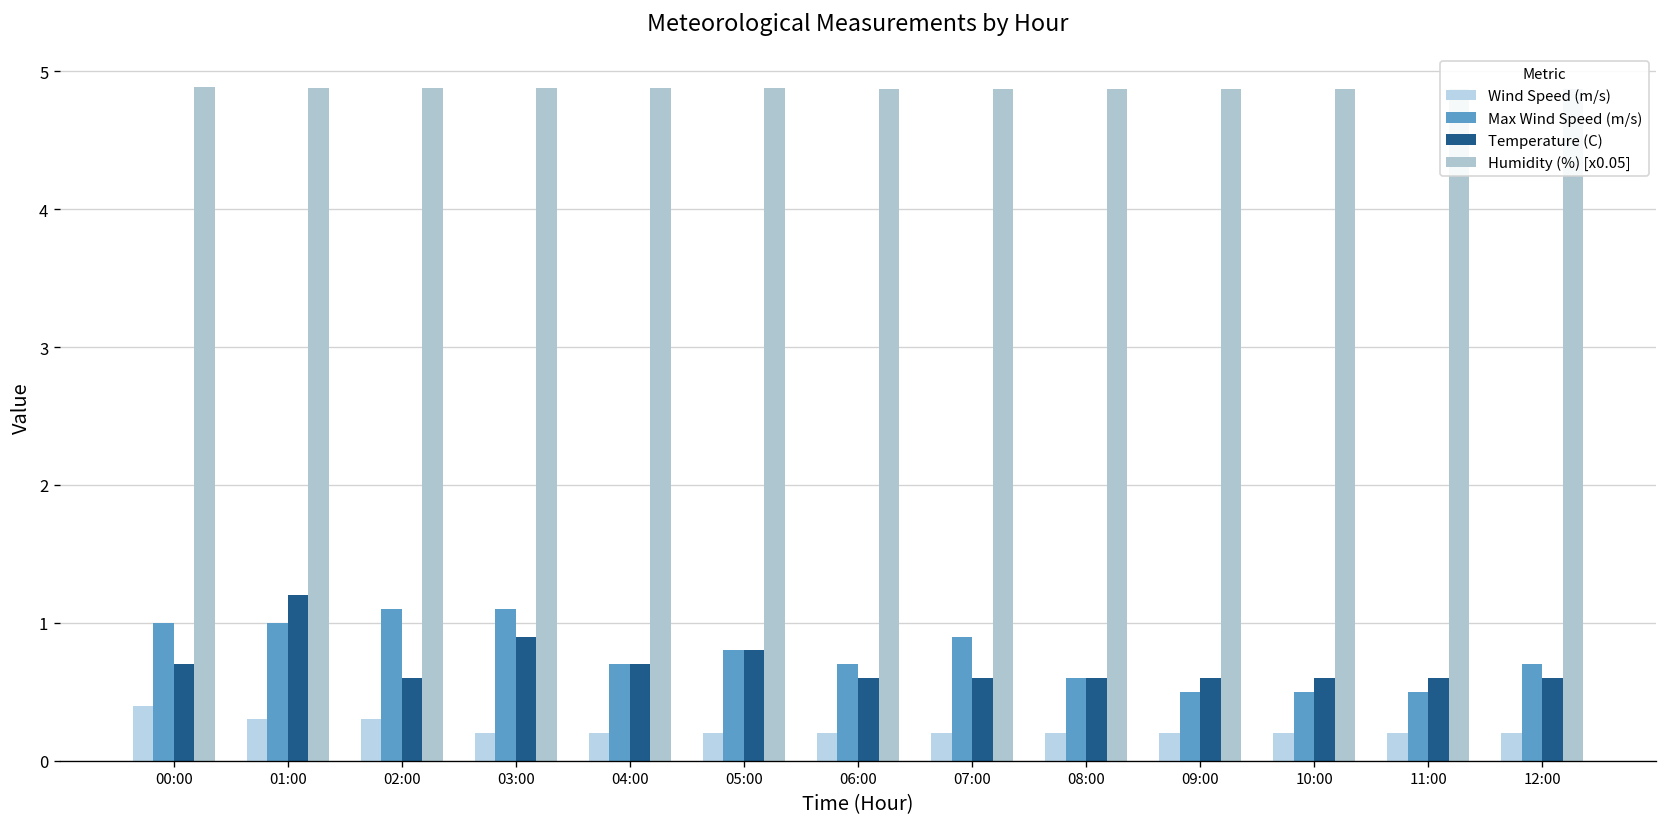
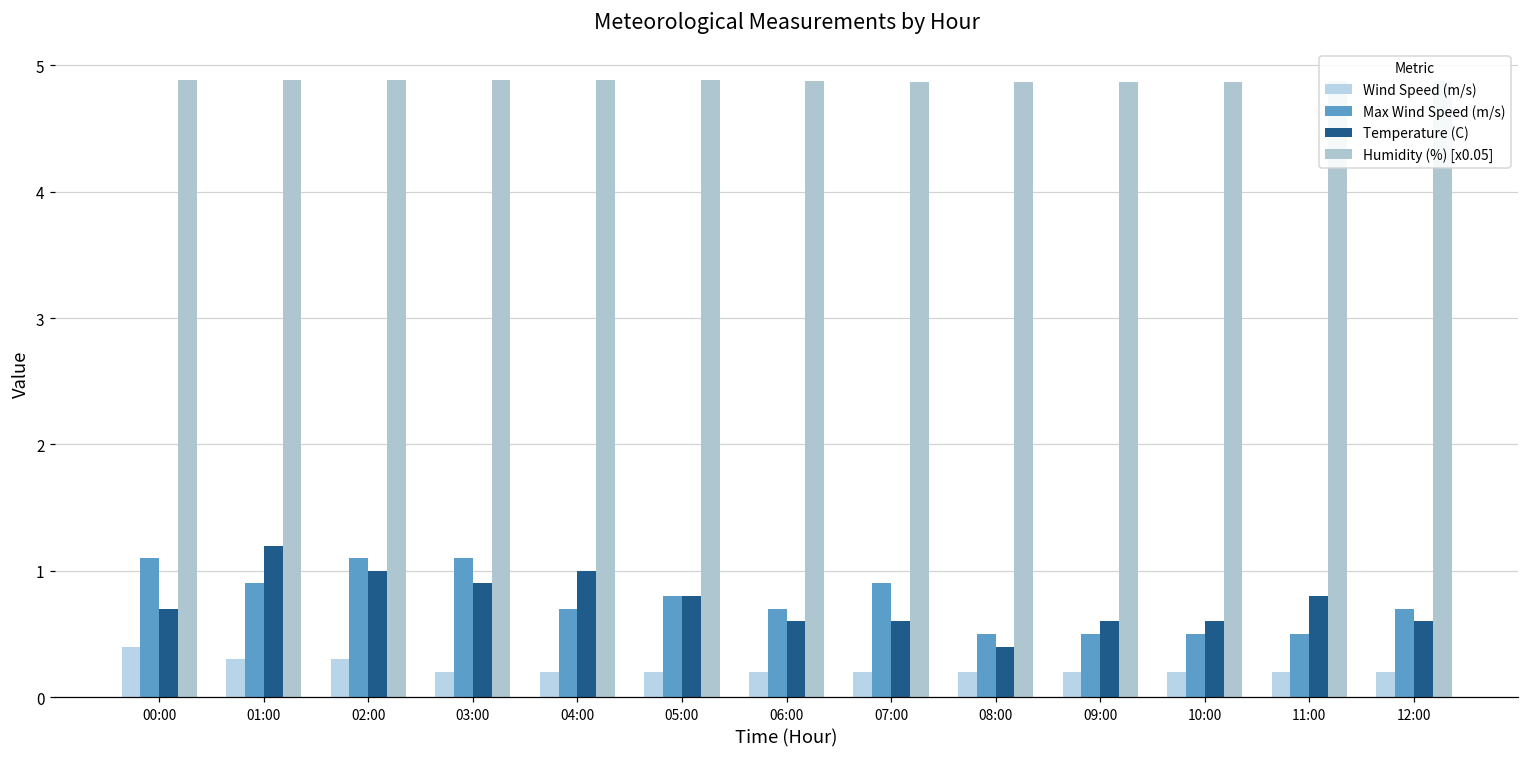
Max Wind Speed (m/s), 00:00: 1.0 -> 1.1
Max Wind Speed (m/s), 01:00: 1.0 -> 0.9
Temperature (C), 02:00: 0.6 -> 1.0
Temperature (C), 04:00: 0.7 -> 1.0
Max Wind Speed (m/s), 08:00: 0.6 -> 0.5
Temperature (C), 08:00: 0.6 -> 0.4
Temperature (C), 11:00: 0.6 -> 0.8
